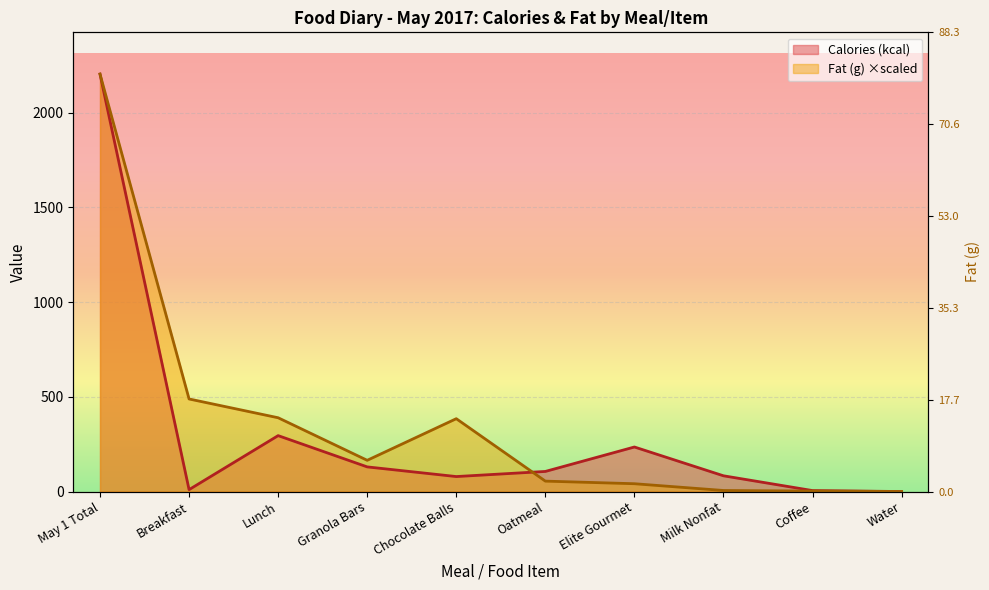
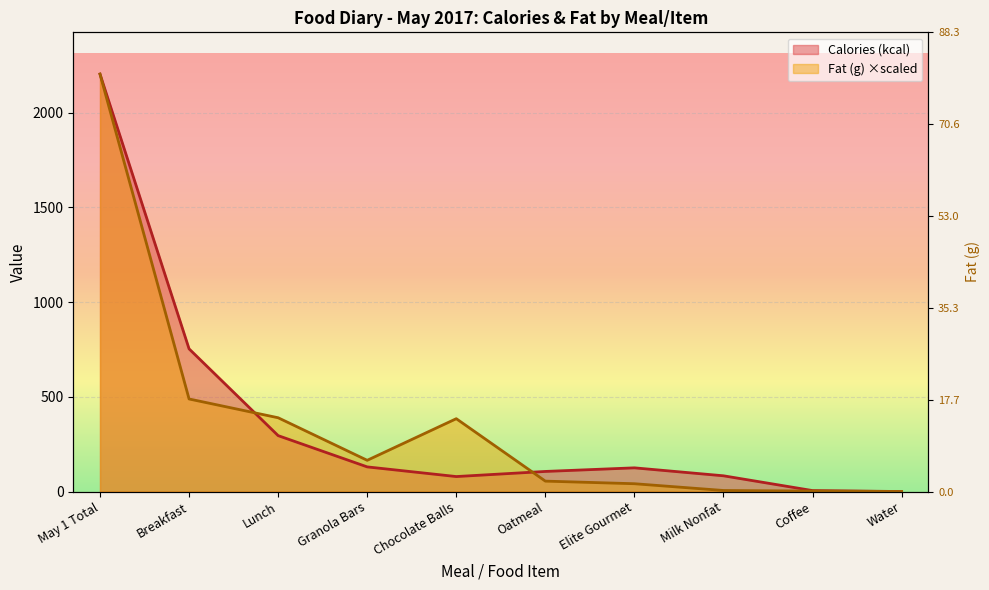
Calories (kcal), Breakfast: 10 -> 750
Calories (kcal), Elite Gourmet: 240 -> 130
